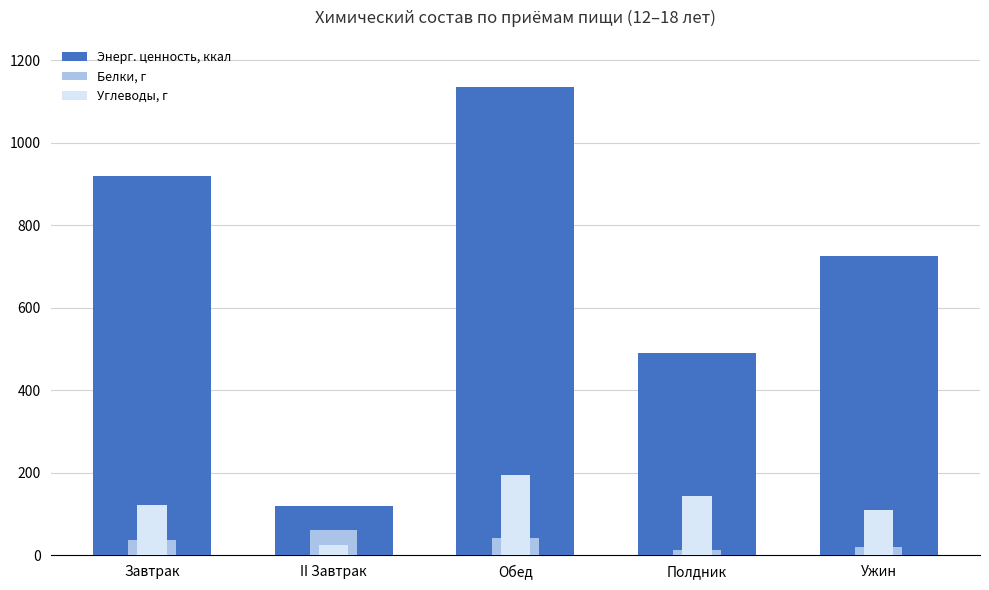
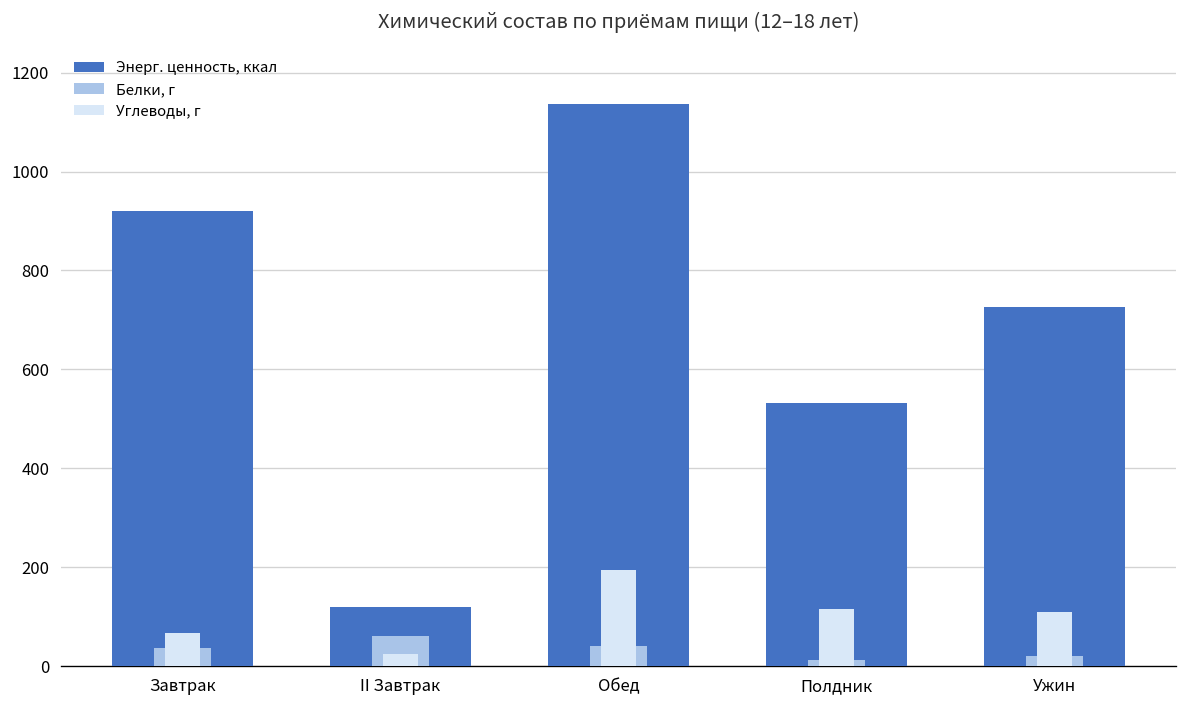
Углеводы, г, Завтрак: 120 -> 70
Энерг. ценность, ккал, Полдник: 490 -> 530
Углеводы, г, Полдник: 140 -> 120
